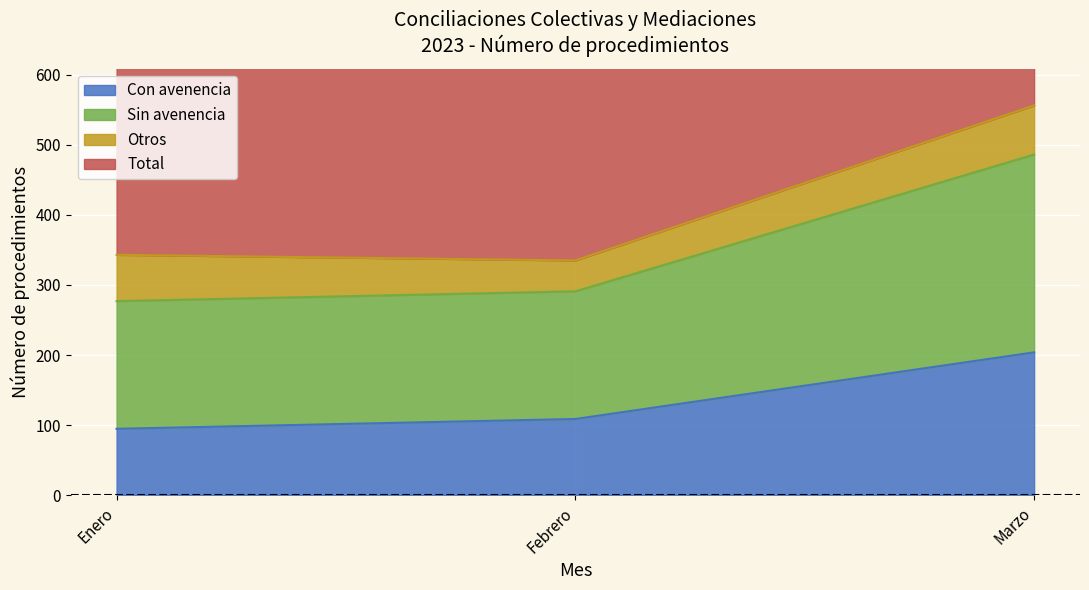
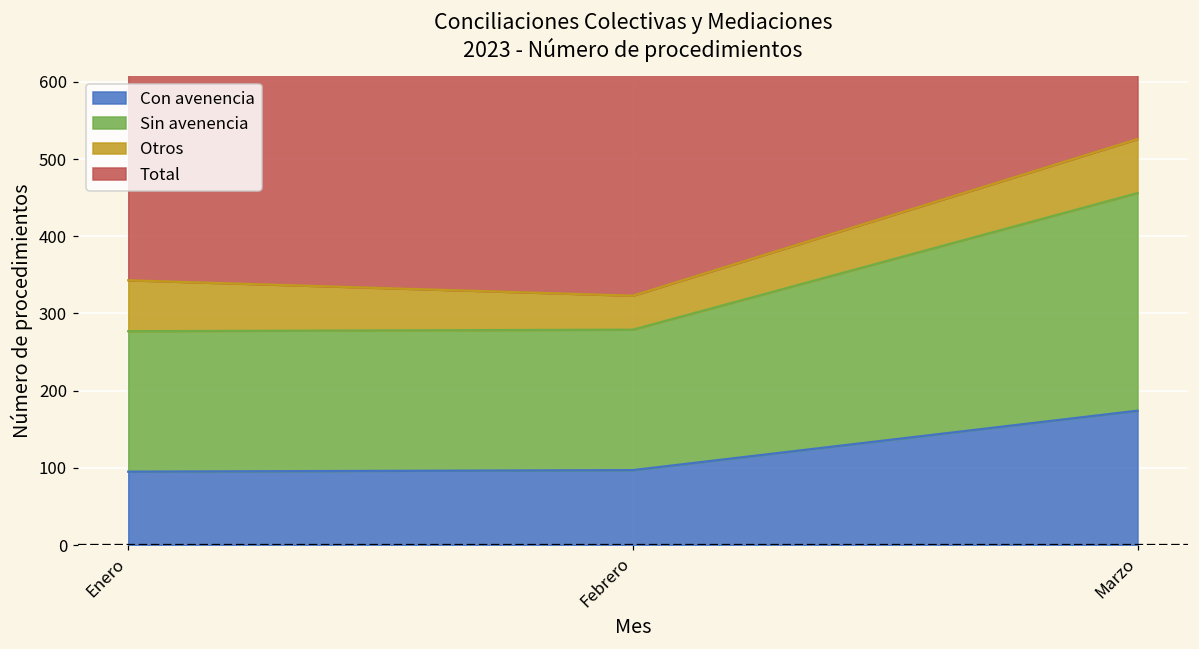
Con avenencia, Febrero: 110 -> 100
Con avenencia, Marzo: 200 -> 170
